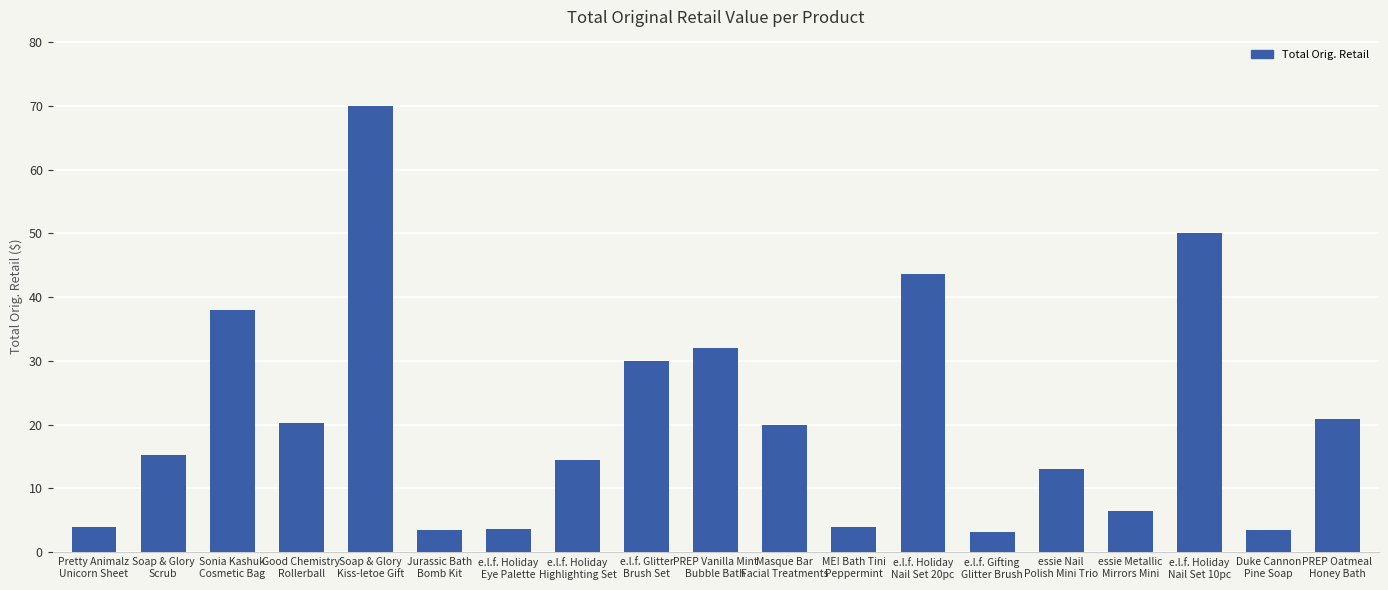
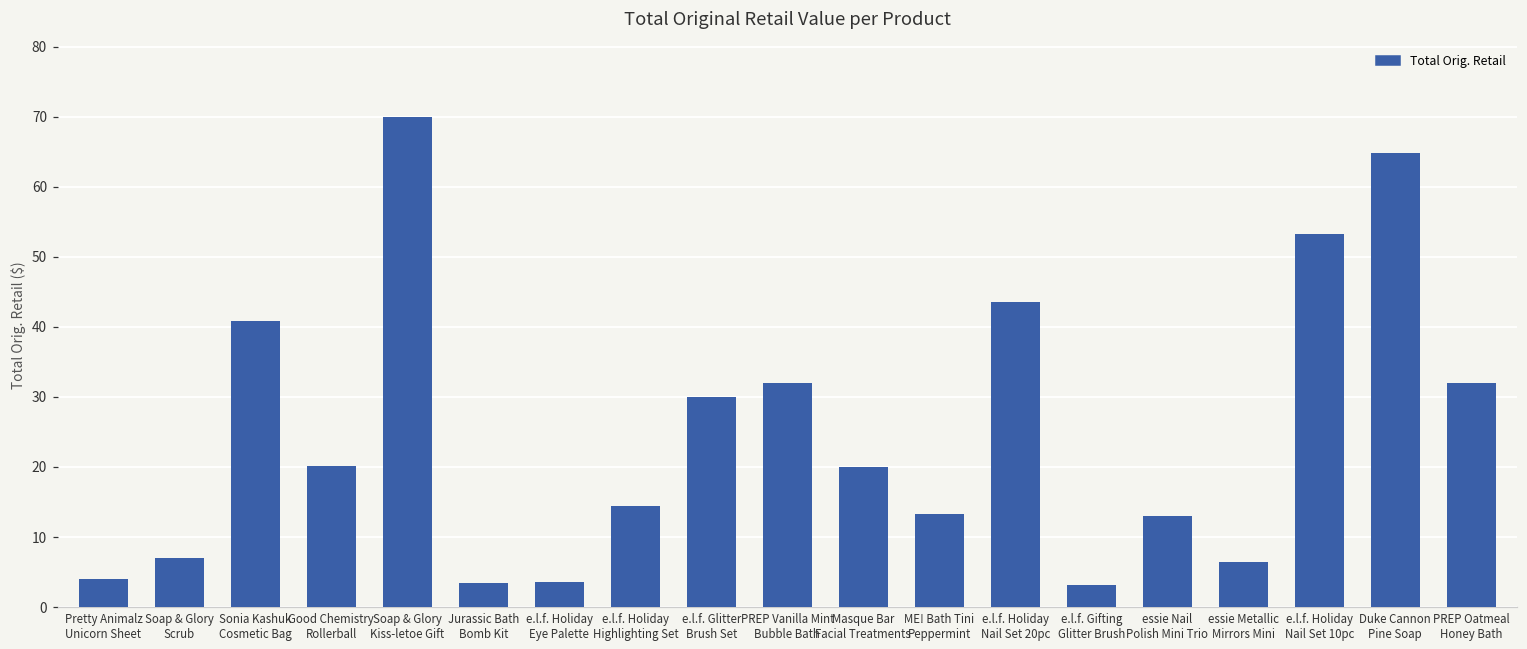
Soap & Glory Scrub: 15 -> 7
Sonia Kashuk Cosmetic Bag: 38 -> 41
ME! Bath Tini Peppermint: 4 -> 13
e.l.f. Holiday Nail Set 10pc: 50 -> 53
Duke Cannon Pine Soap: 3 -> 65
PREP Oatmeal Honey Bath: 21 -> 32
